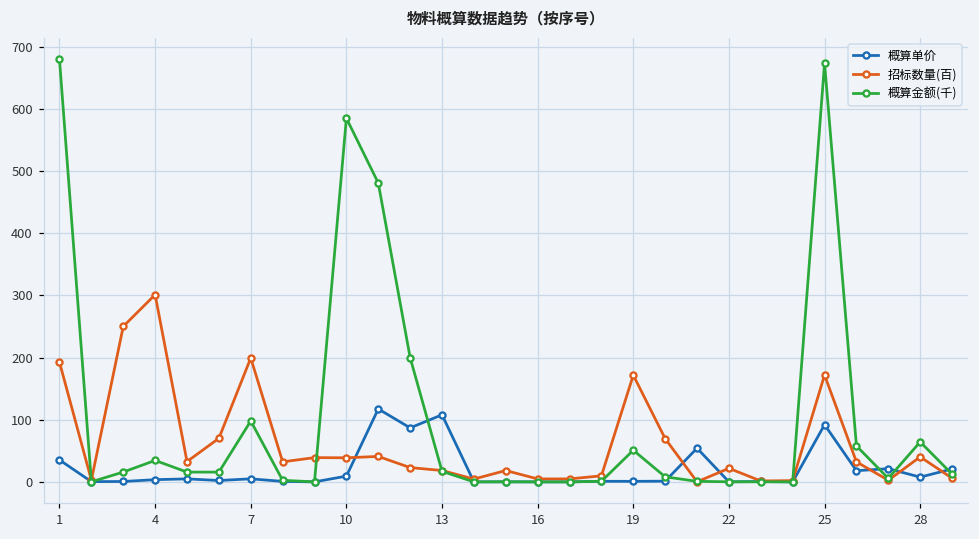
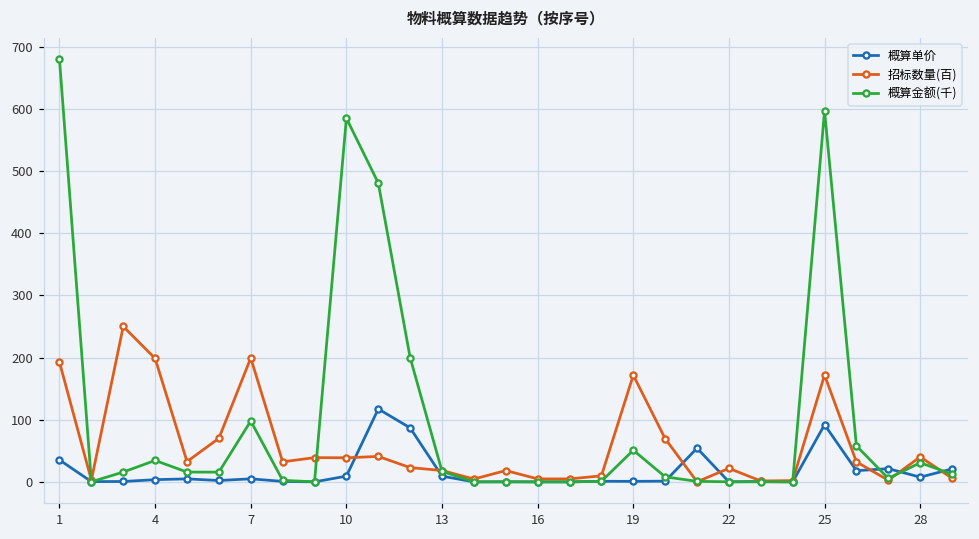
招标数量(百), 4: 300 -> 200
概算单价, 13: 110 -> 10
概算金额(千), 25: 670 -> 600
概算金额(千), 28: 60 -> 30
